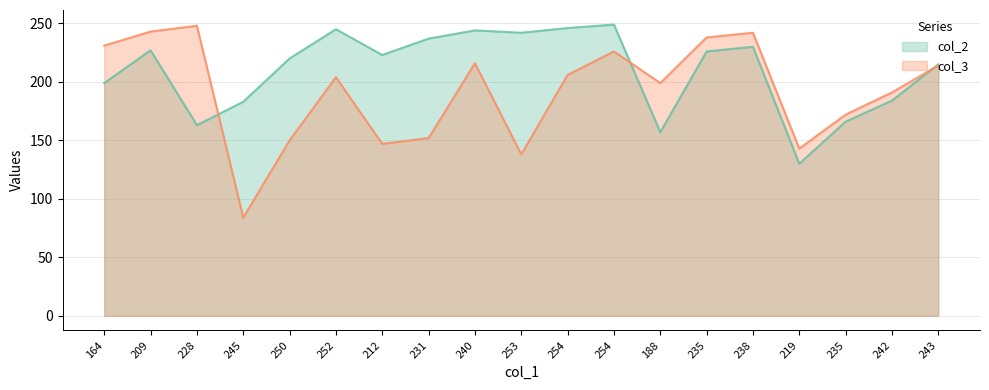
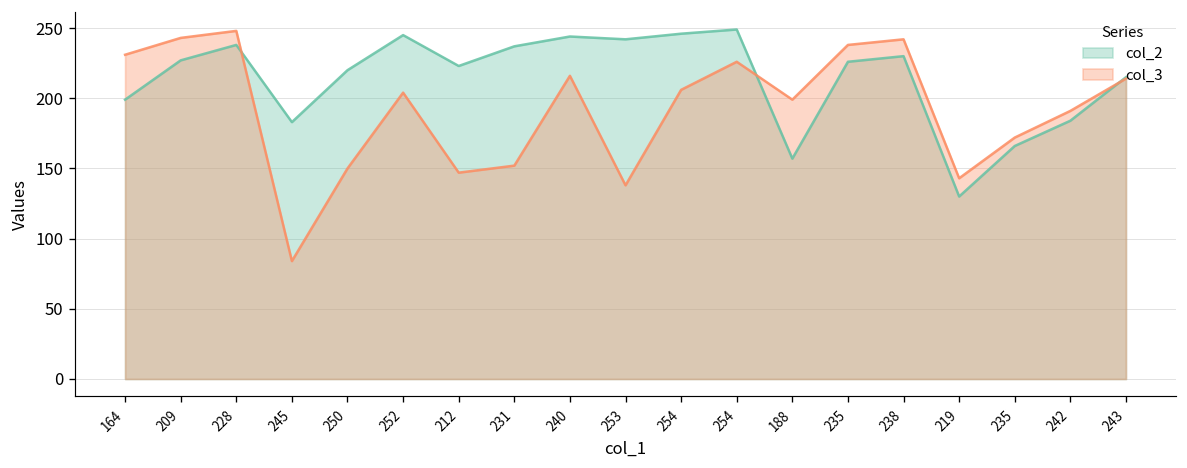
col_2, 228: 163 -> 238
